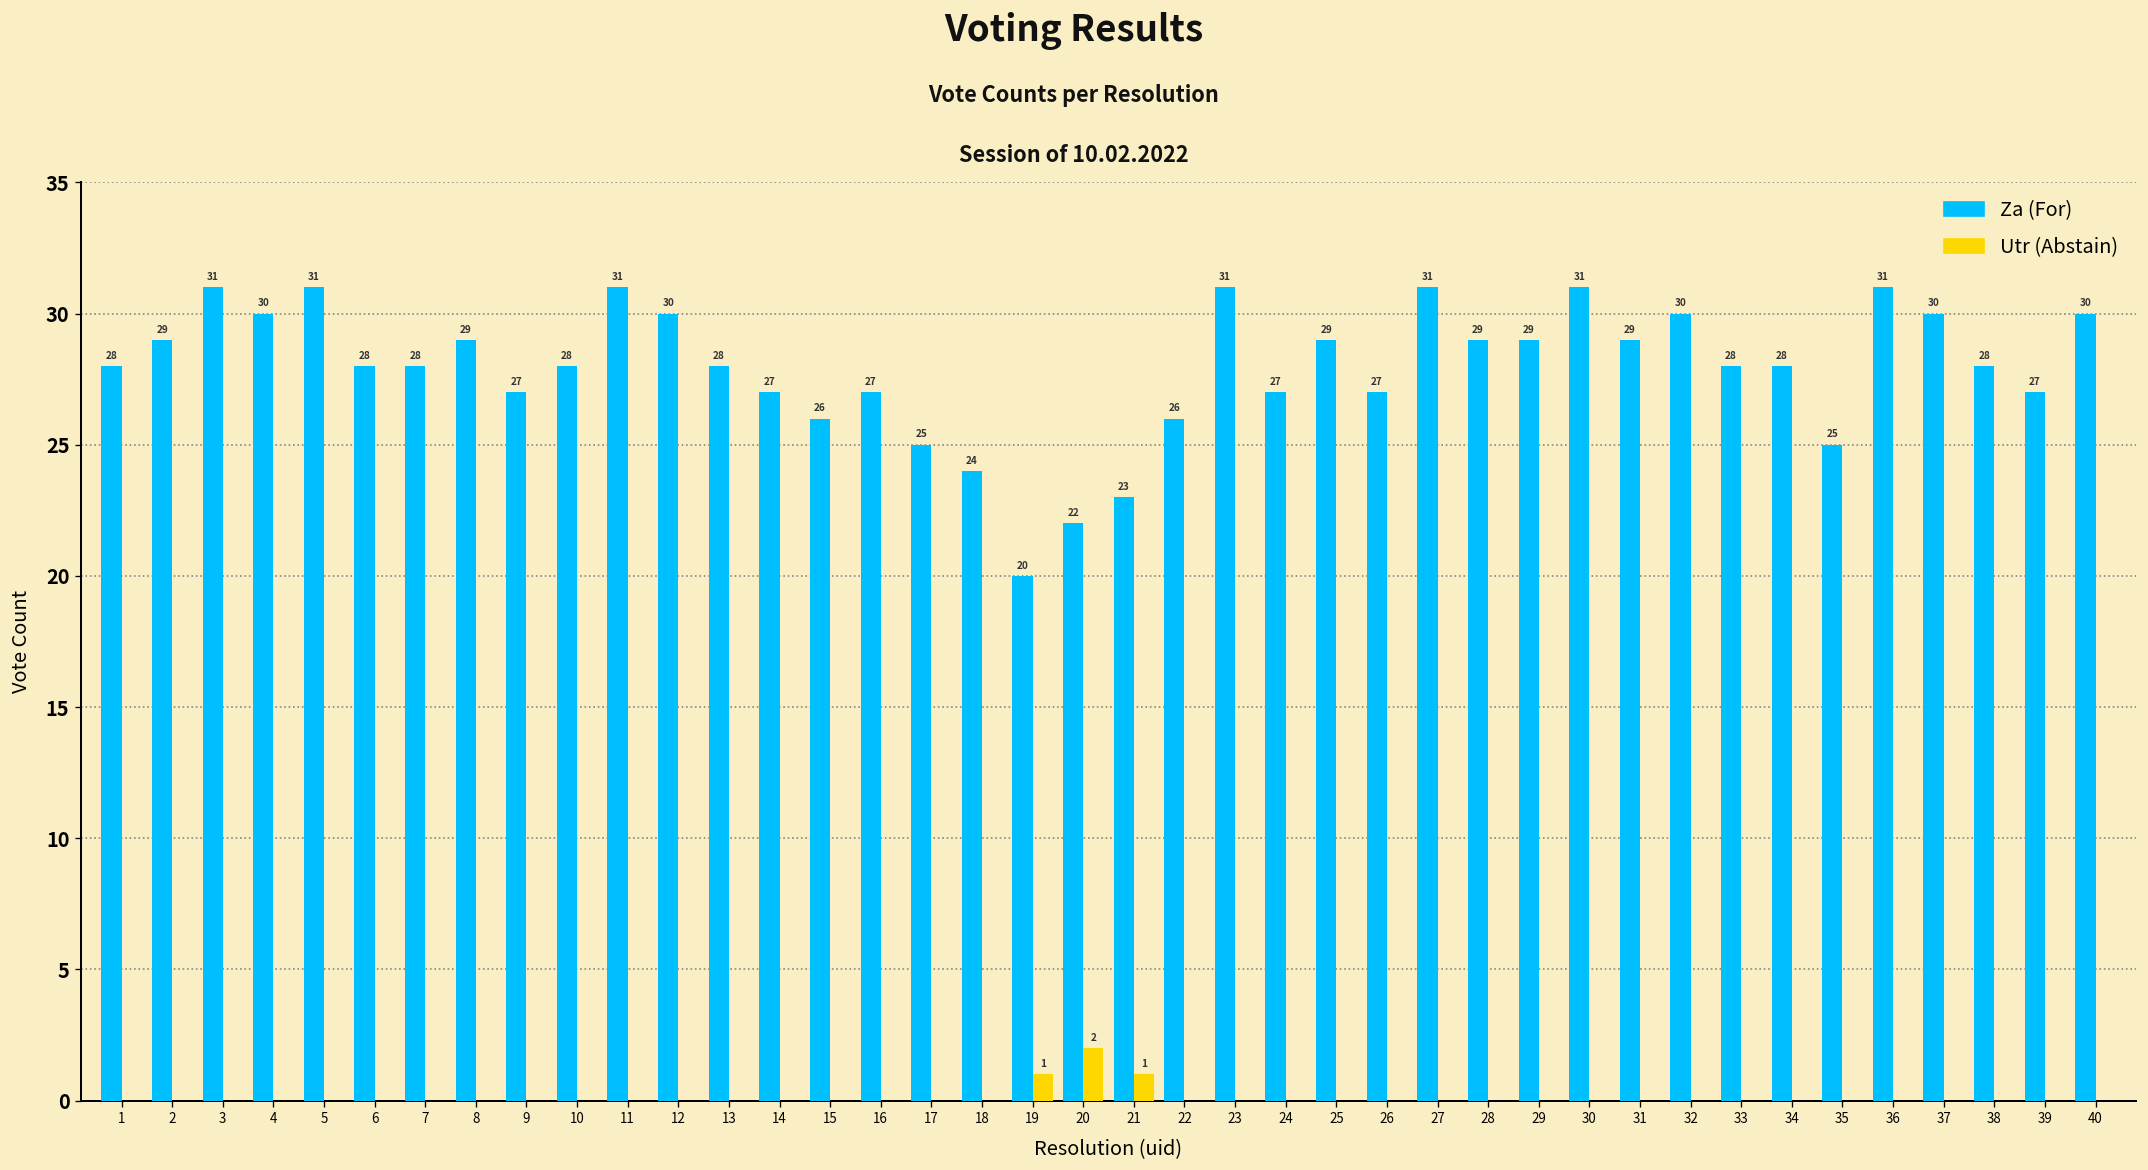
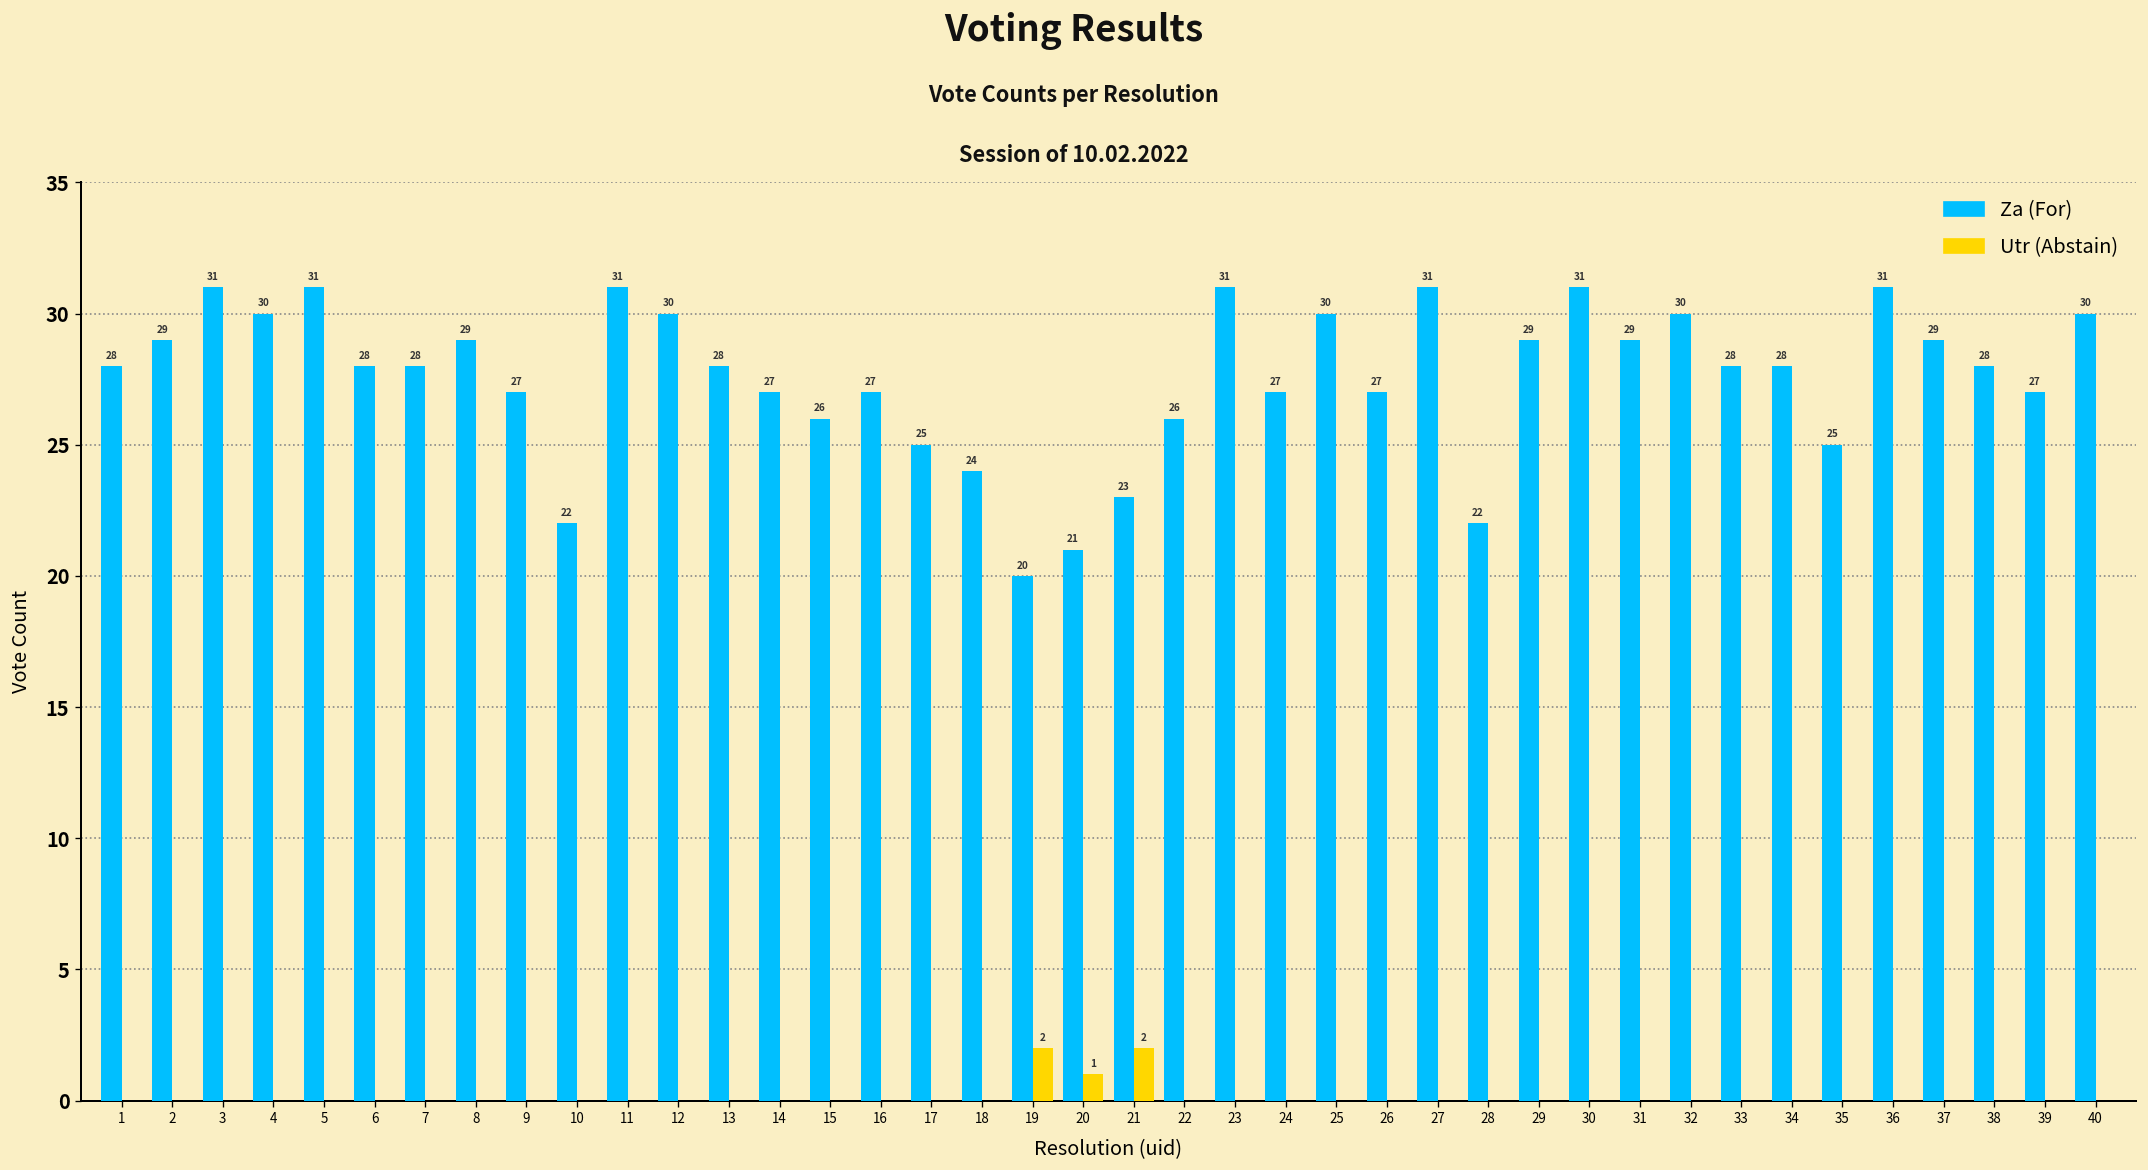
Za (For), 10: 28 -> 22
Utr (Abstain), 19: 1 -> 2
Za (For), 20: 22 -> 21
Utr (Abstain), 20: 2 -> 1
Utr (Abstain), 21: 1 -> 2
Za (For), 25: 29 -> 30
Za (For), 28: 29 -> 22
Za (For), 37: 30 -> 29
